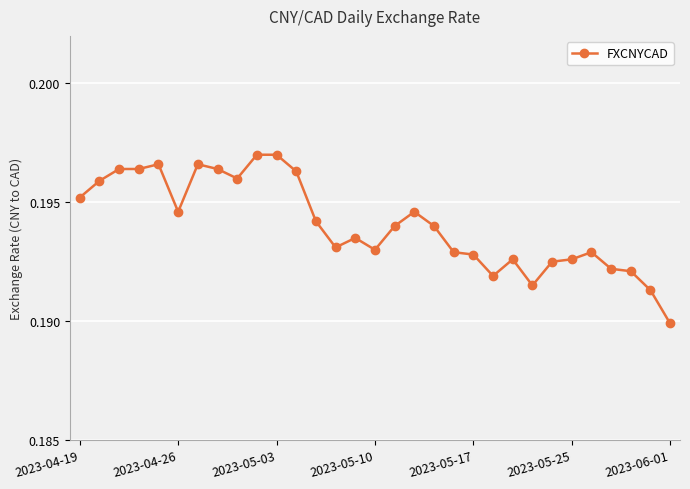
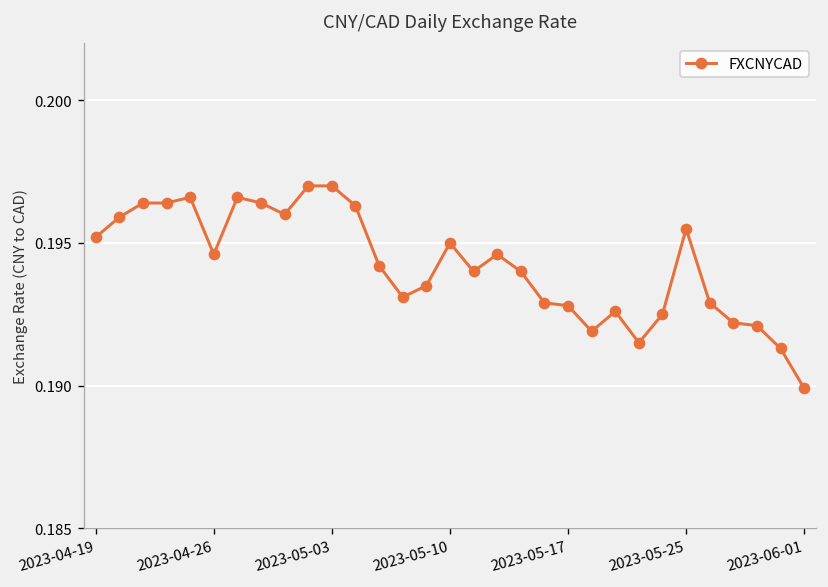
2023-05-10: 0.193 -> 0.195
2023-05-25: 0.1926 -> 0.1955
